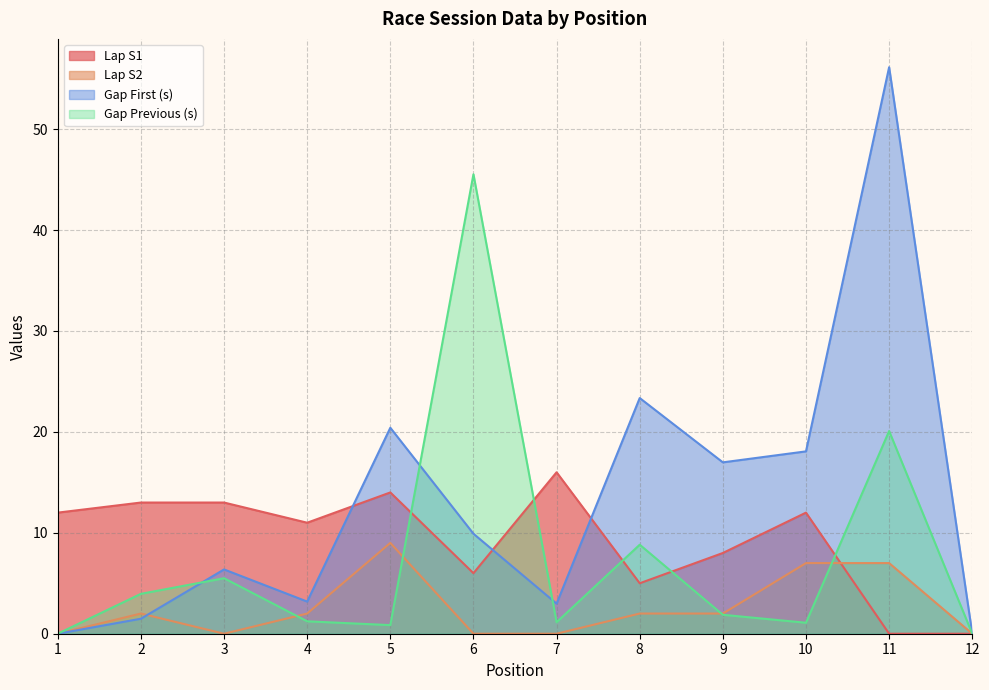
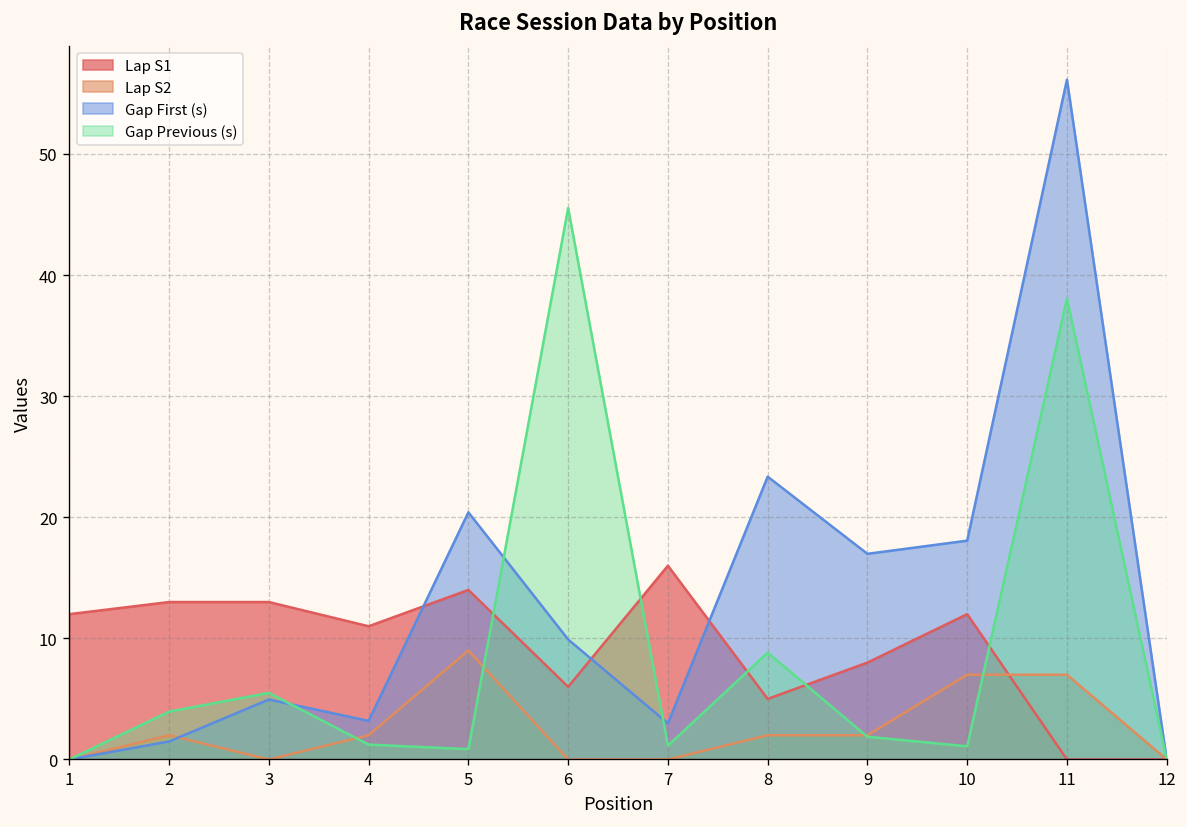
Gap First (s), 3: 6.4 -> 5.0
Gap Previous (s), 11: 20.1 -> 38.1
